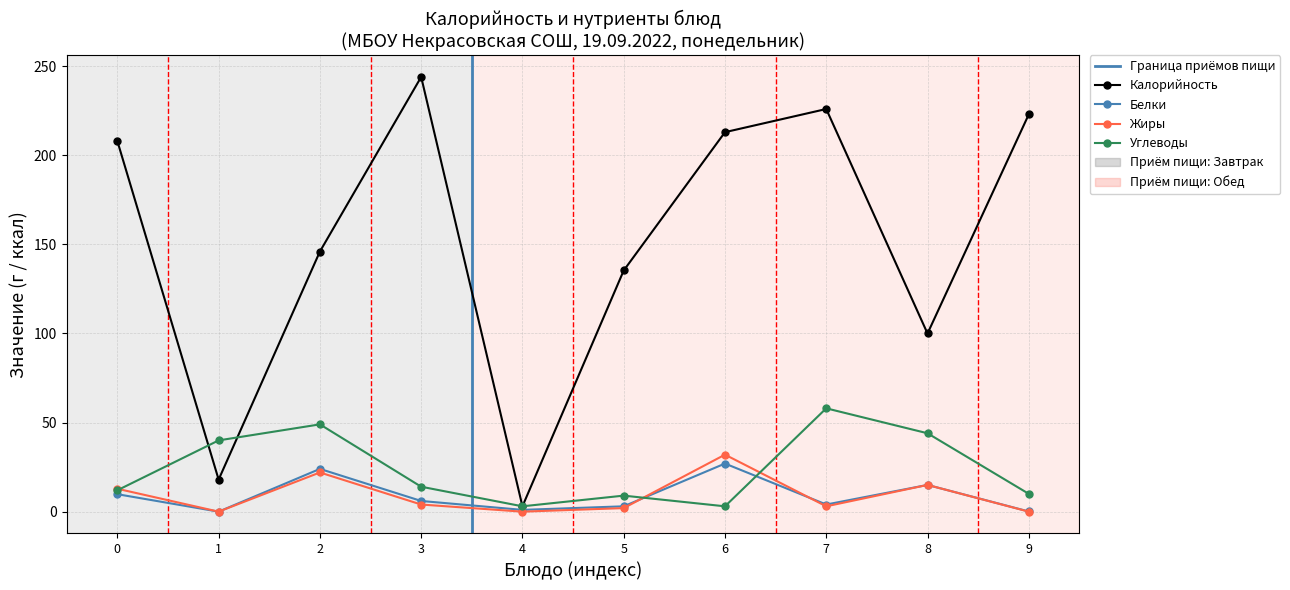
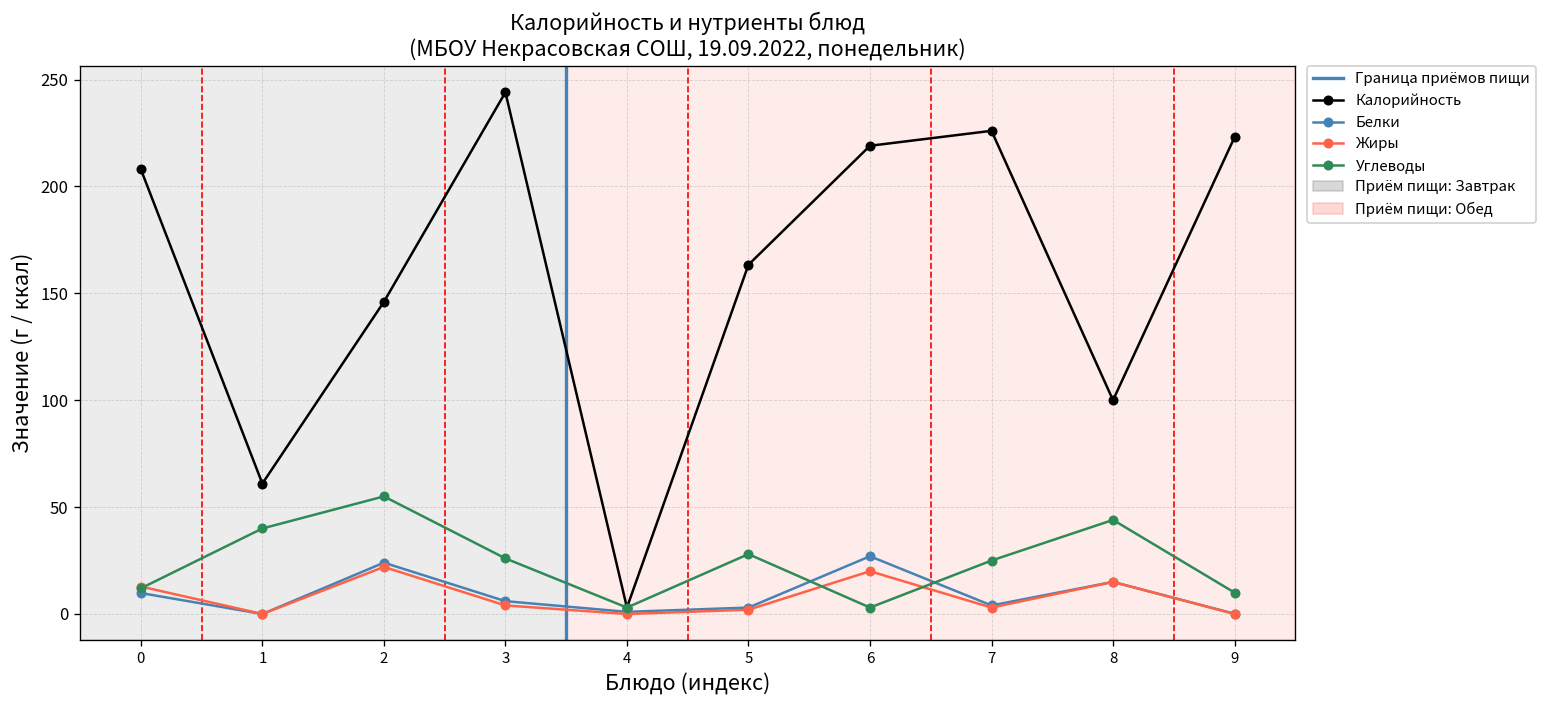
Калорийность, 1: 18 -> 61
Углеводы, 2: 49 -> 55
Углеводы, 3: 14 -> 26
Калорийность, 5: 135 -> 163
Углеводы, 5: 9 -> 28
Калорийность, 6: 213 -> 219
Жиры, 6: 32 -> 20
Углеводы, 7: 58 -> 25
